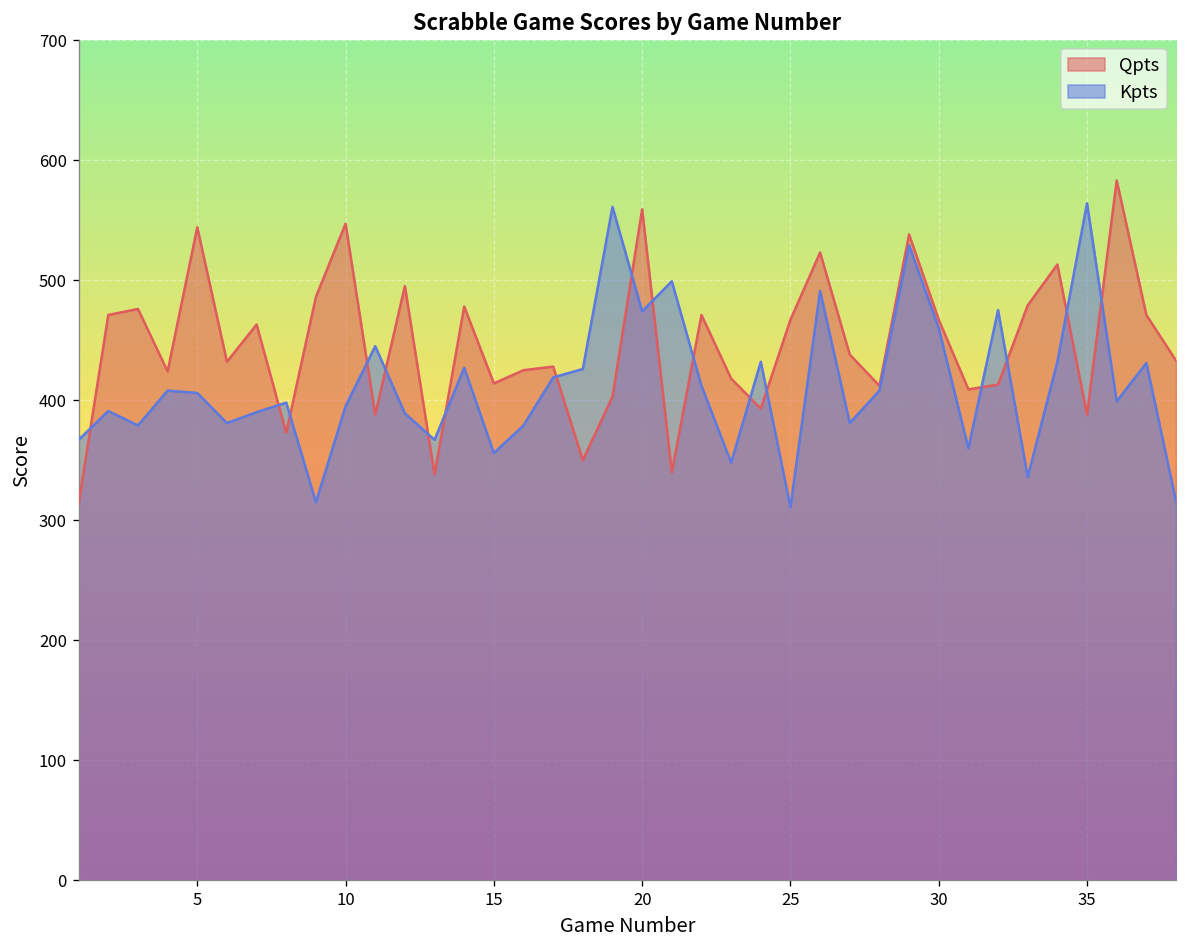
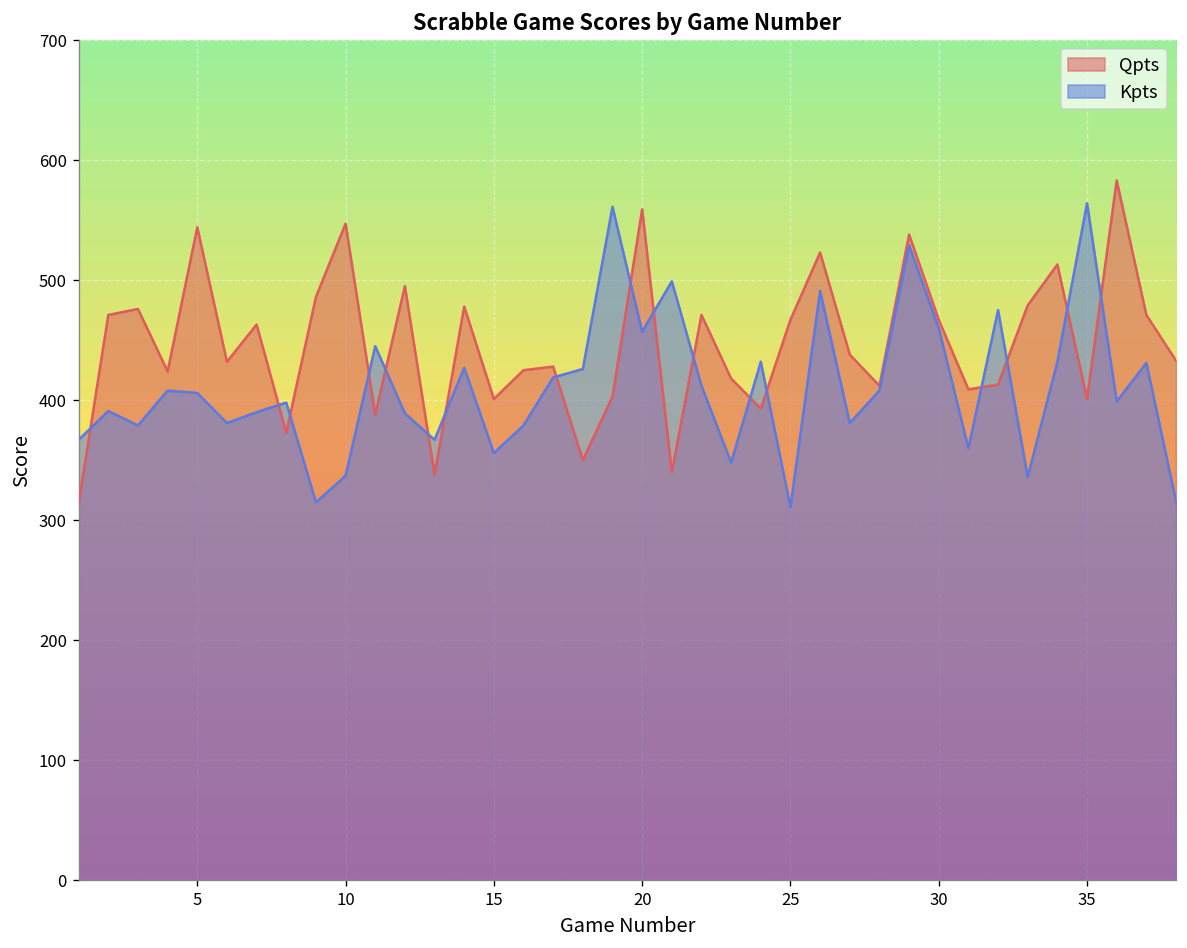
Kpts, 10: 395 -> 337
Qpts, 15: 414 -> 401
Kpts, 20: 474 -> 457
Qpts, 35: 388 -> 401
